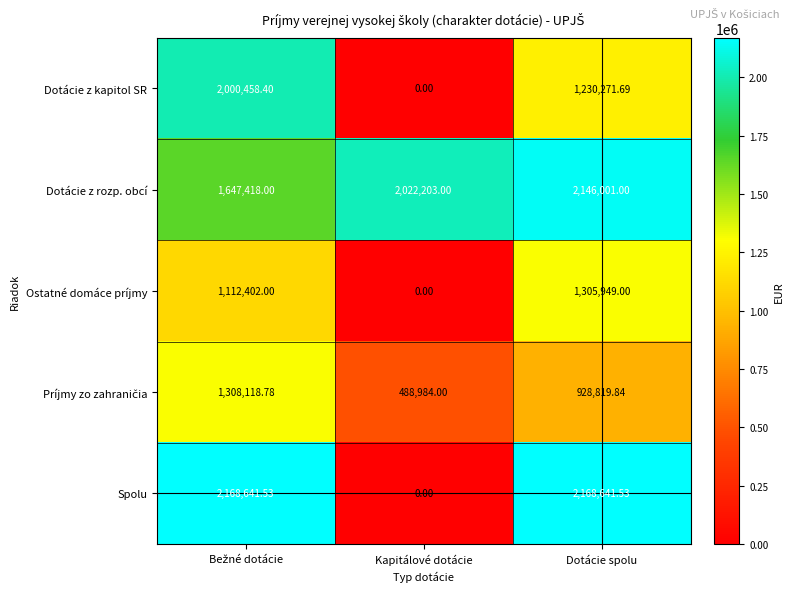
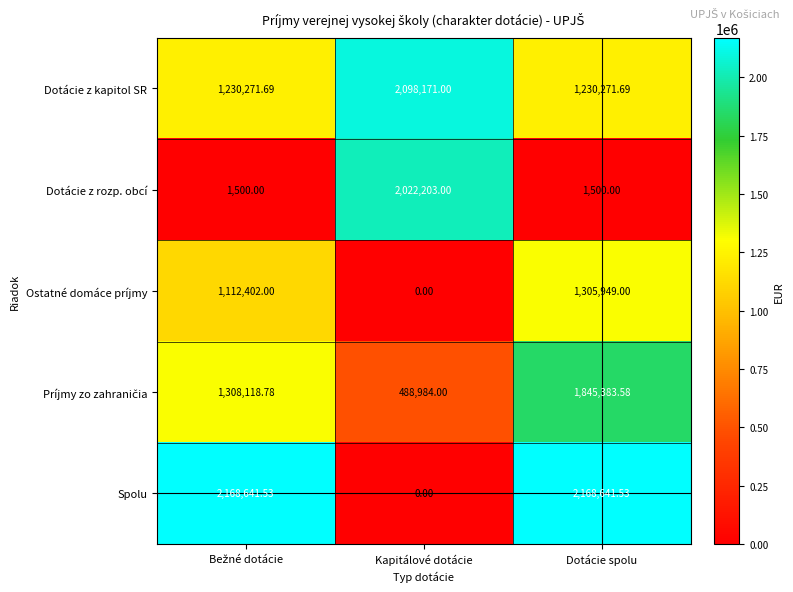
Dotácie z kapitol SR, Bežné dotácie: 2,000,458.40 -> 1,230,271.69
Dotácie z kapitol SR, Kapitálové dotácie: 0.00 -> 2,098,171.00
Dotácie z rozp. obcí, Bežné dotácie: 1,647,418.00 -> 1,500.00
Dotácie z rozp. obcí, Dotácie spolu: 2,146,001.00 -> 1,500.00
Príjmy zo zahraničia, Dotácie spolu: 928,819.84 -> 1,845,383.58
